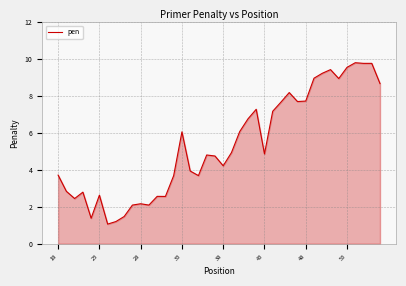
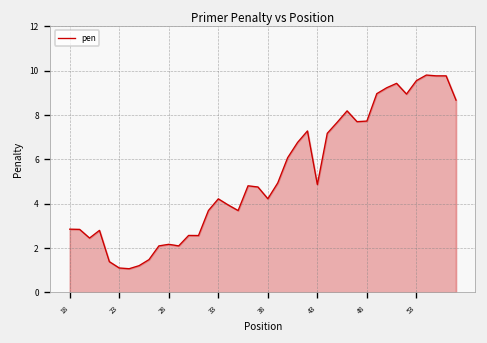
18: 3.7 -> 2.8
23: 2.6 -> 1.1
33: 6.1 -> 4.2
